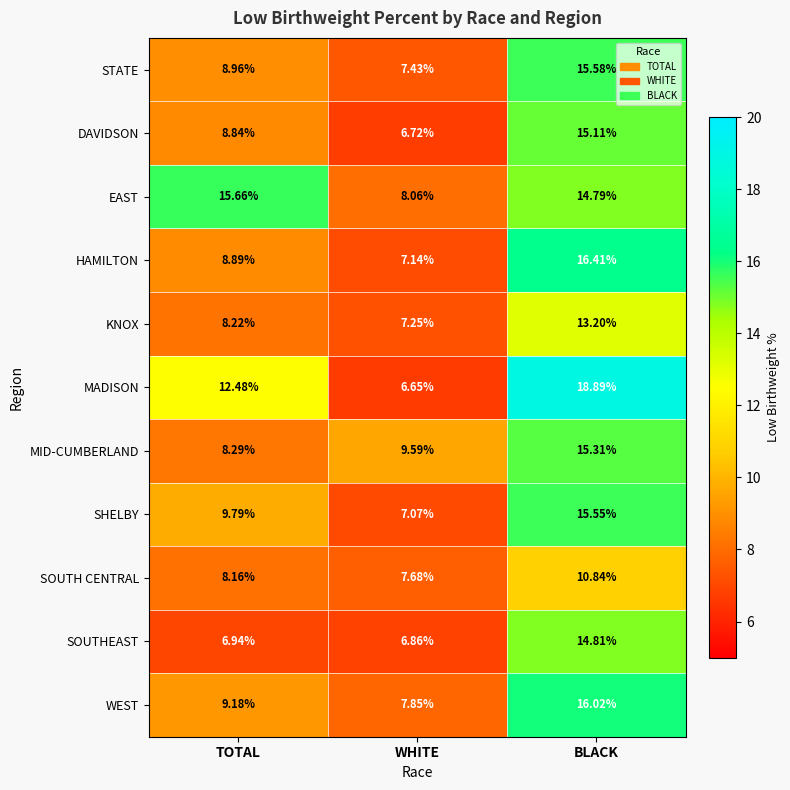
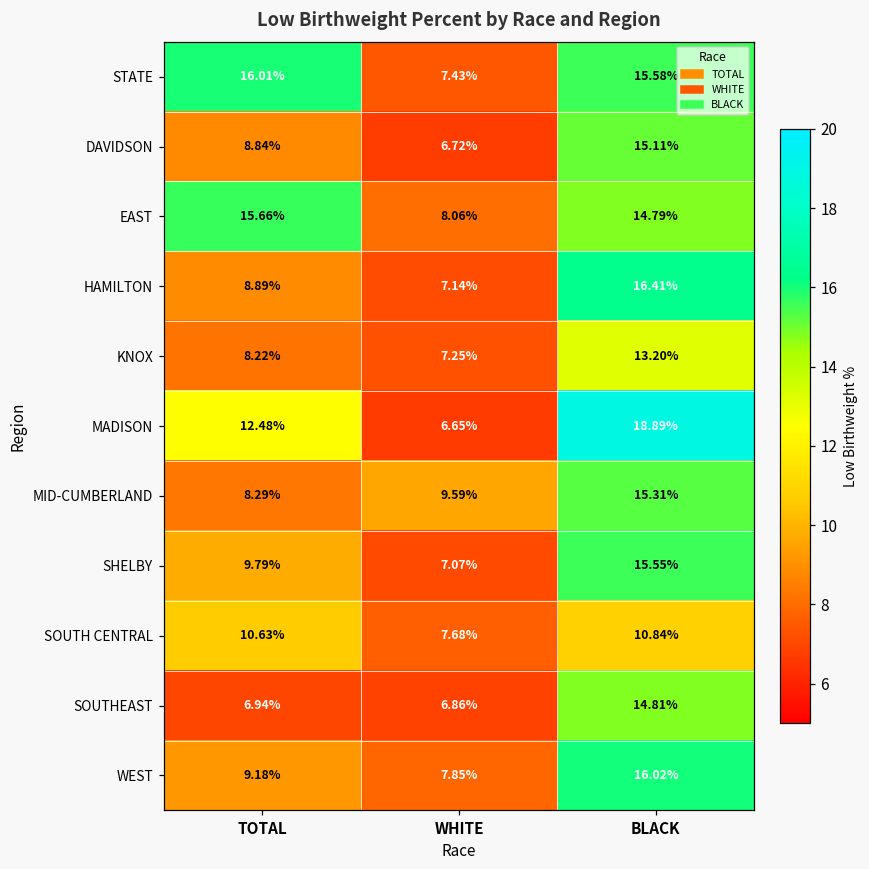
STATE, TOTAL: 8.96% -> 16.01%
SOUTH CENTRAL, TOTAL: 8.16% -> 10.63%
